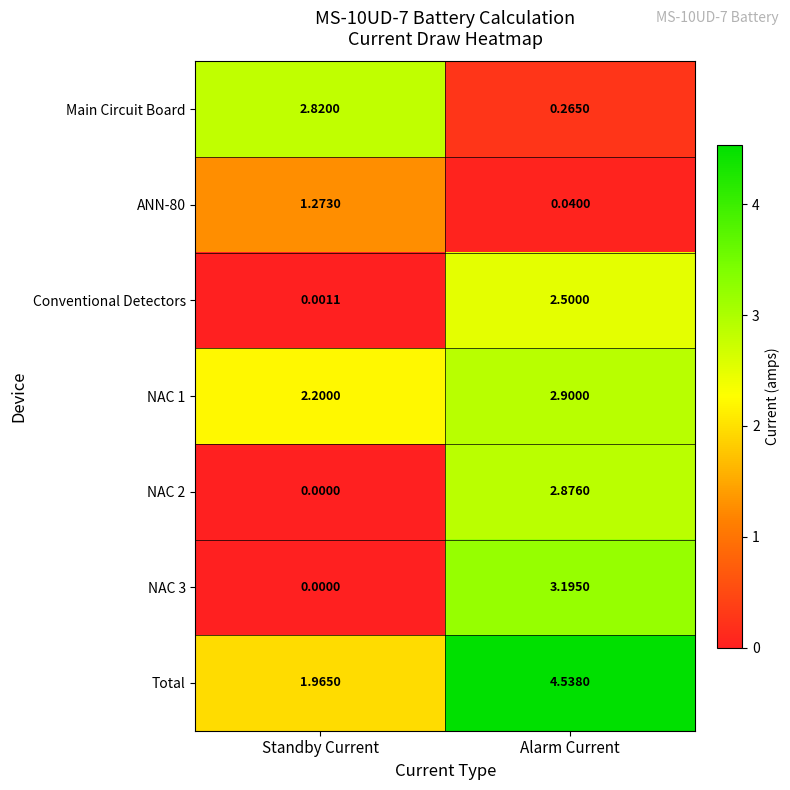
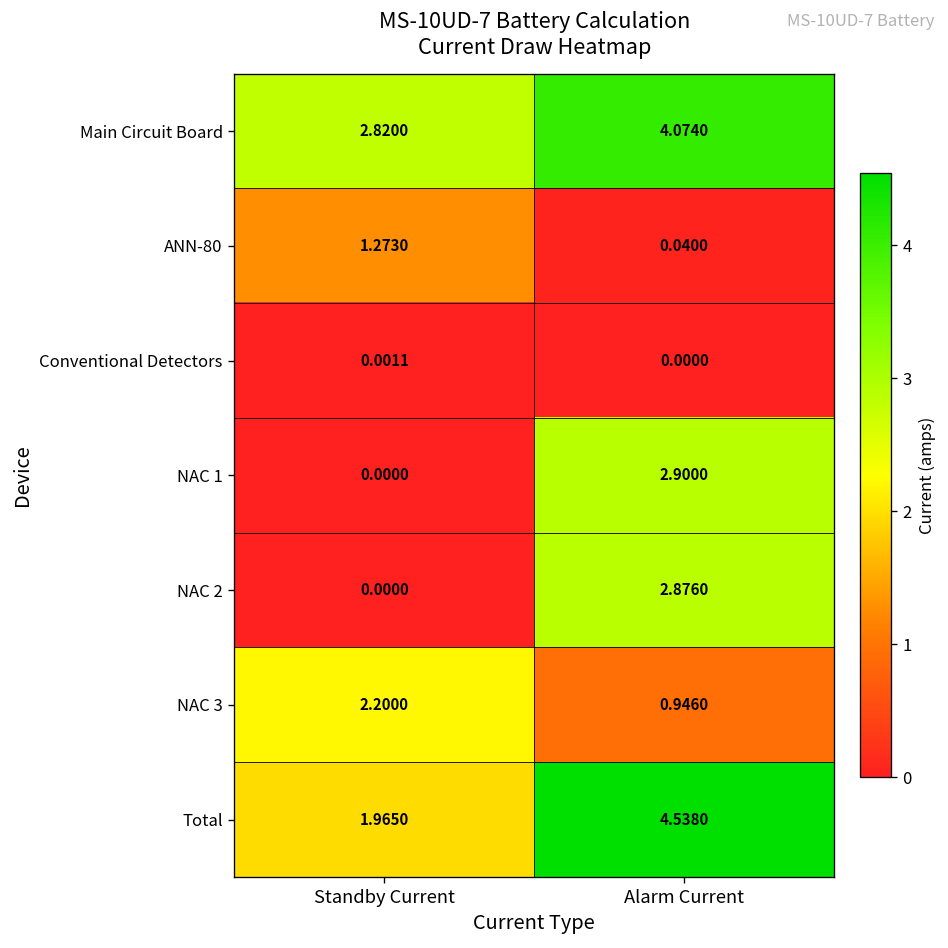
Main Circuit Board, Alarm Current: 0.2650 -> 4.0740
Conventional Detectors, Alarm Current: 2.5000 -> 0.0000
NAC 1, Standby Current: 2.2000 -> 0.0000
NAC 3, Standby Current: 0.0000 -> 2.2000
NAC 3, Alarm Current: 3.1950 -> 0.9460
